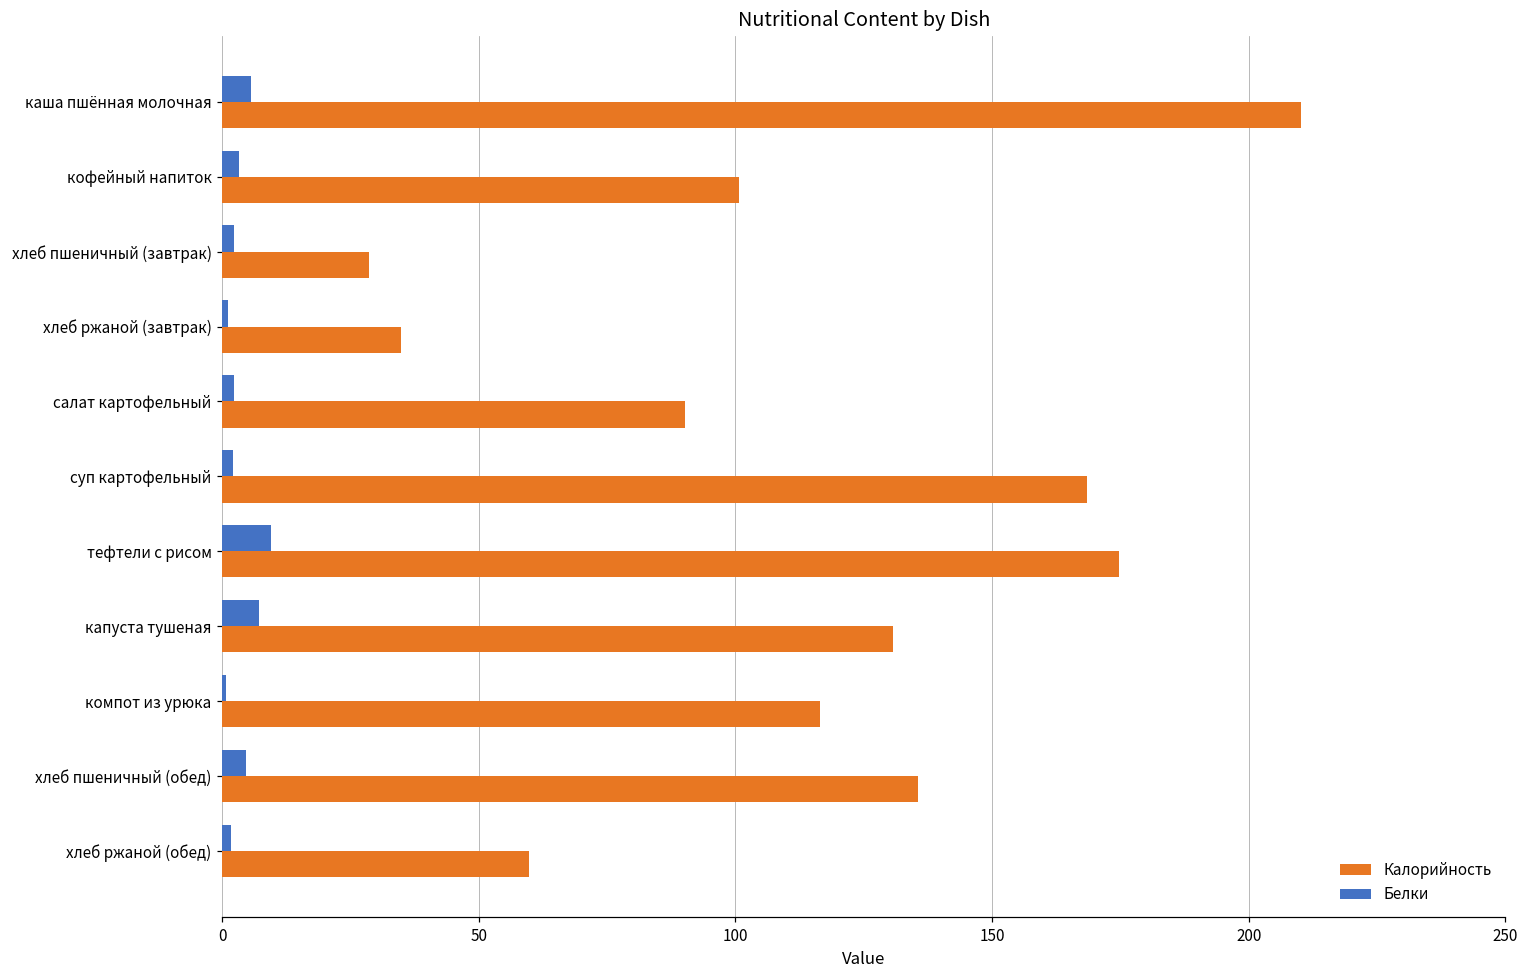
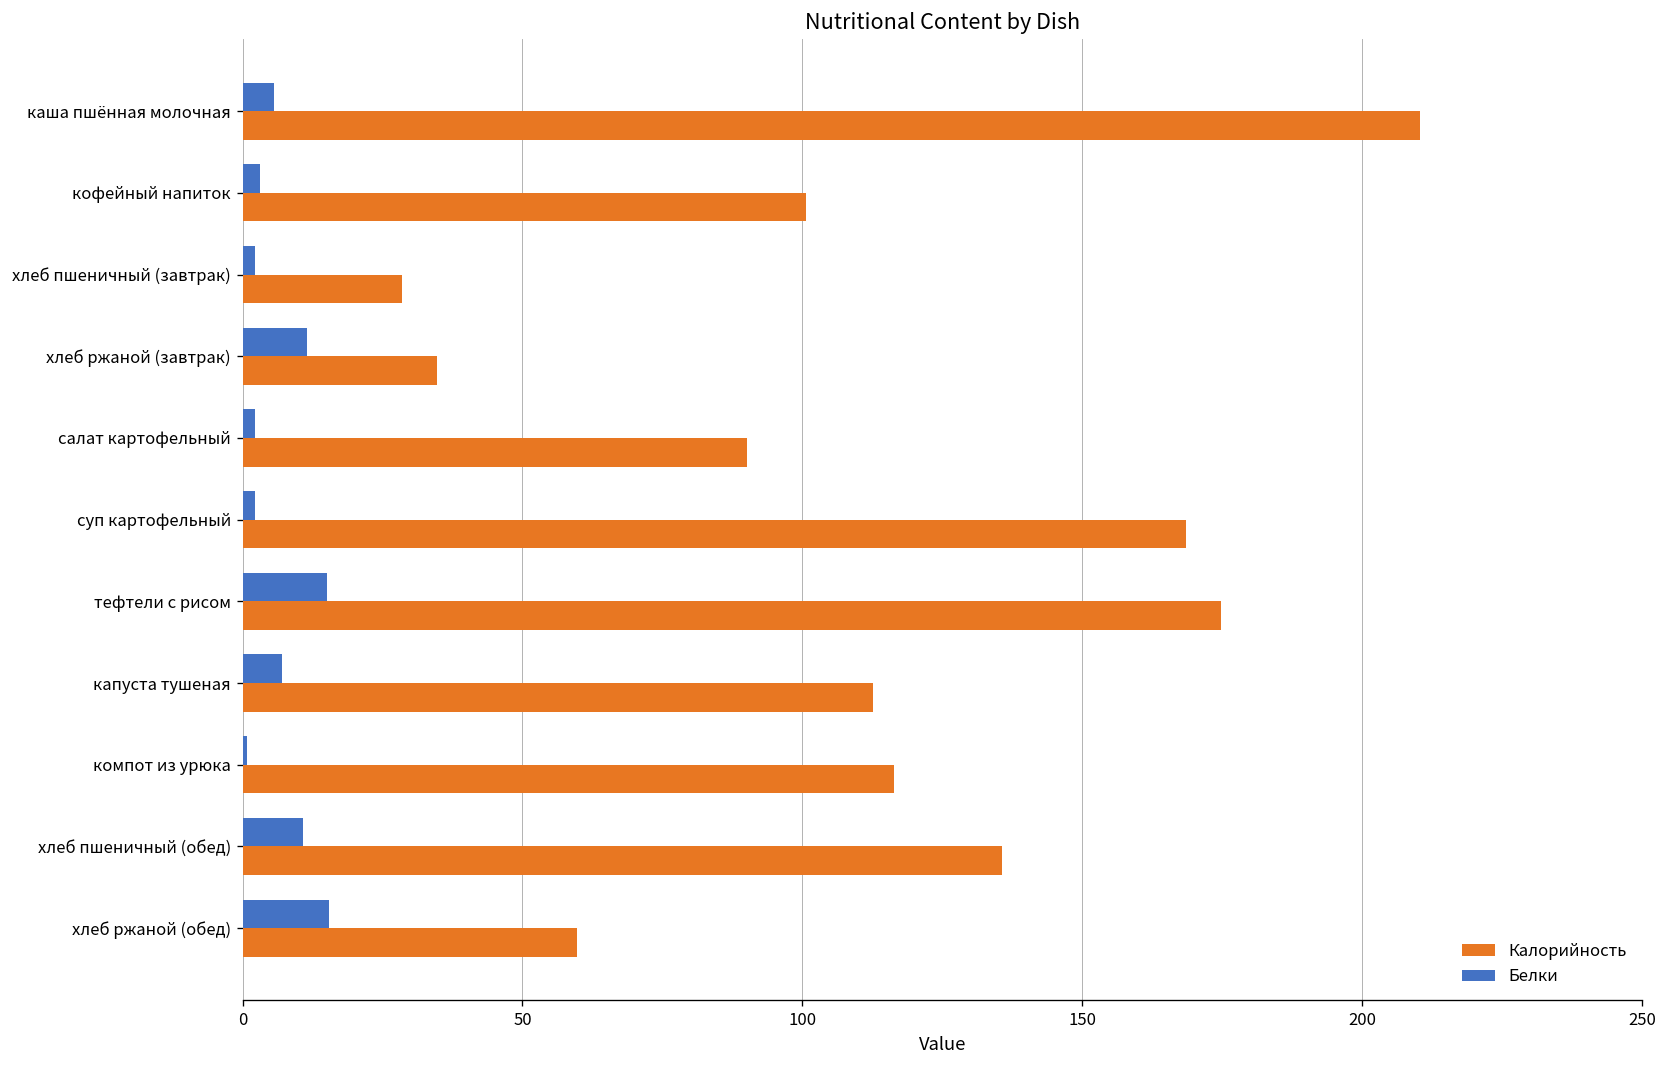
Белки, хлеб ржаной (завтрак): 1 -> 12
Белки, тефтели с рисом: 10 -> 15
Калорийность, капуста тушеная: 131 -> 113
Белки, хлеб пшеничный (обед): 5 -> 11
Белки, хлеб ржаной (обед): 2 -> 15
